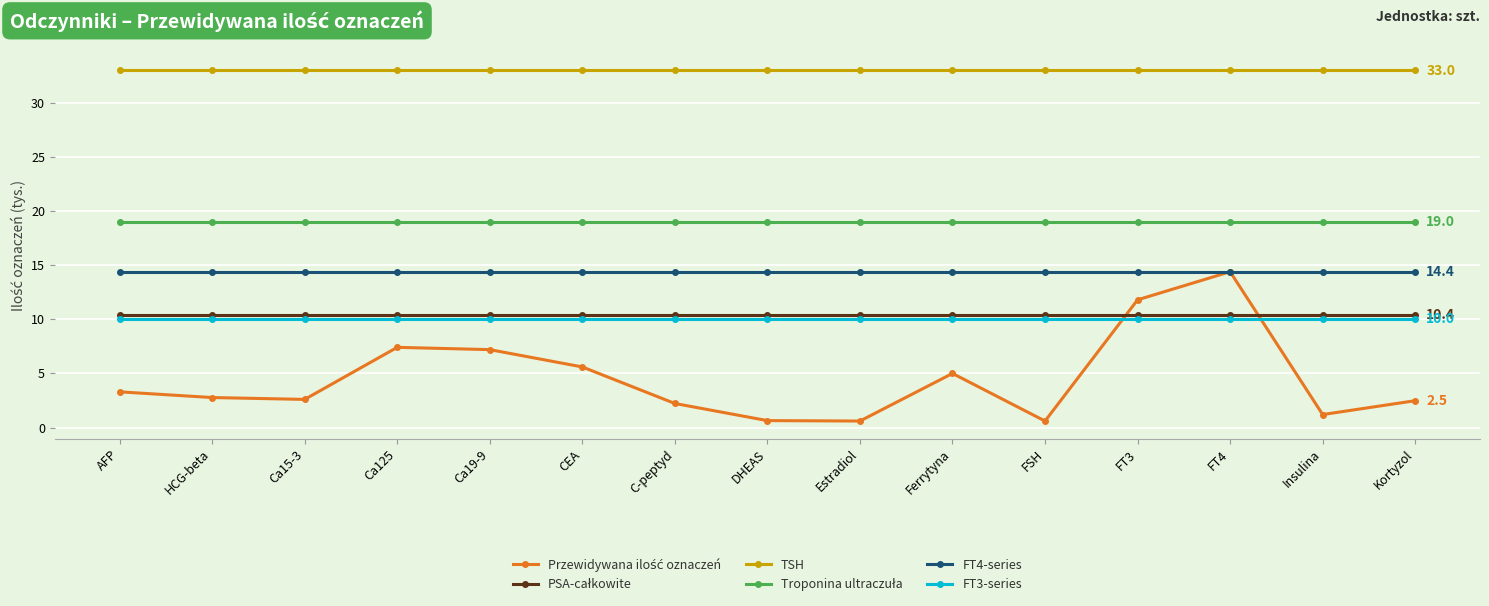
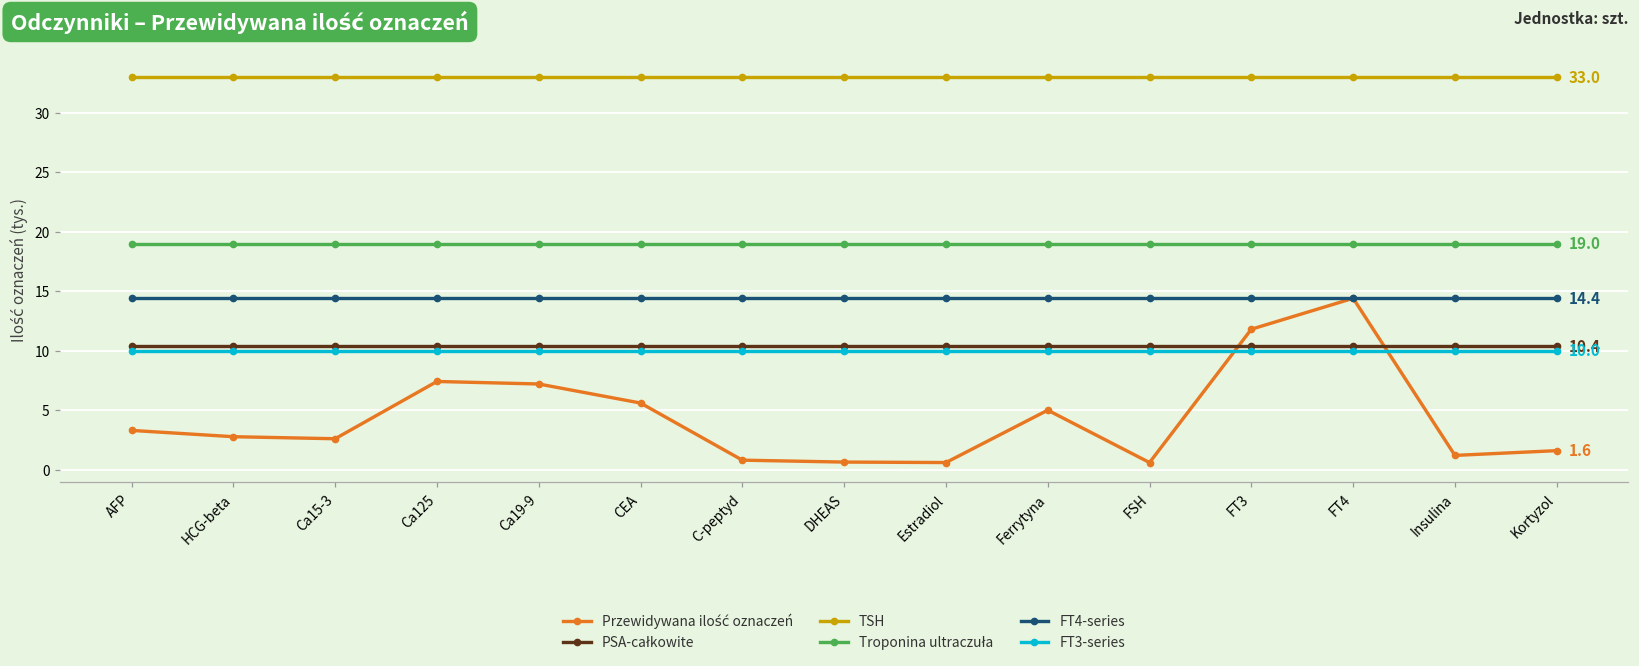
Przewidywana ilość oznaczeń, C-peptyd: 2.2 -> 0.8
Przewidywana ilość oznaczeń, Kortyzol: 2.5 -> 1.6
